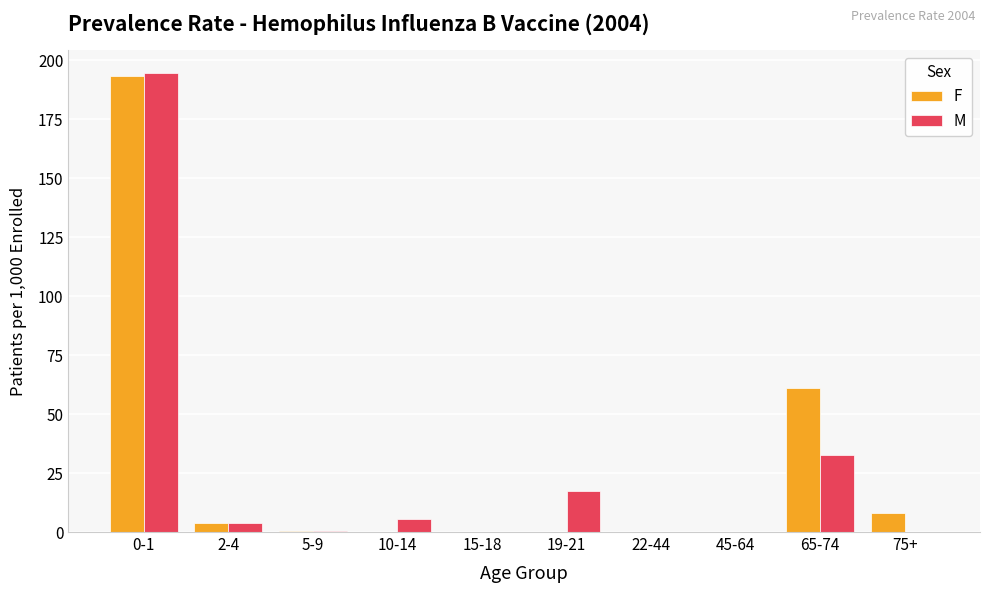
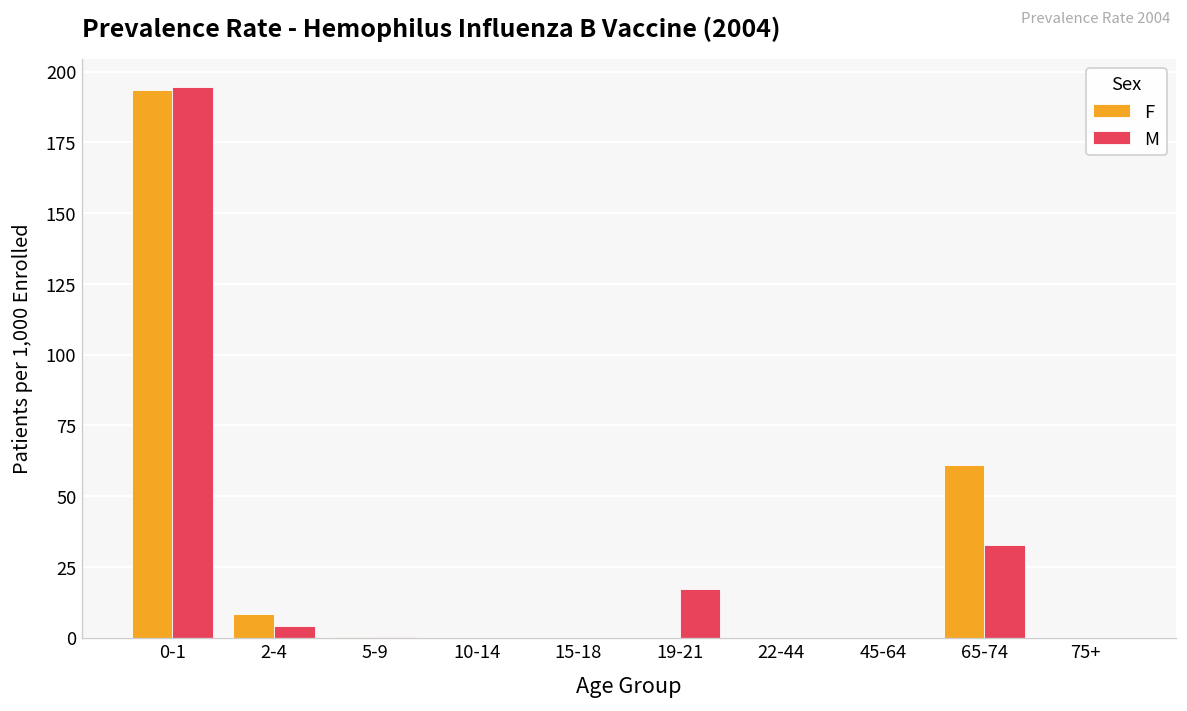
F, 2-4: 4 -> 9
M, 10-14: 6 -> 0
F, 75+: 8 -> 0
